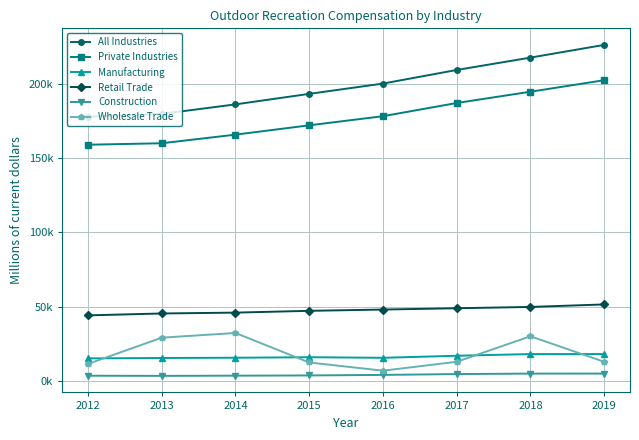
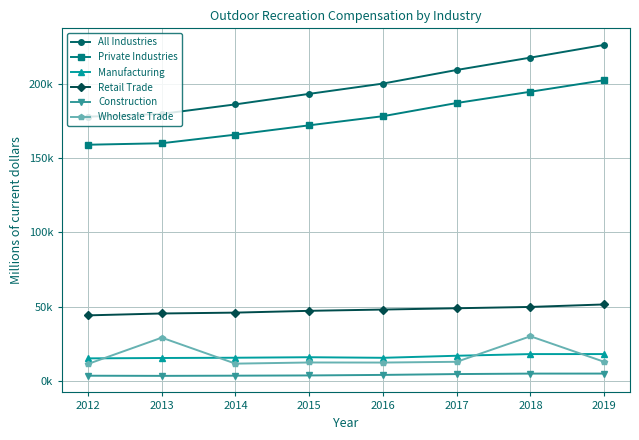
Wholesale Trade, 2014: 32000 -> 12000
Wholesale Trade, 2016: 7000 -> 12000
